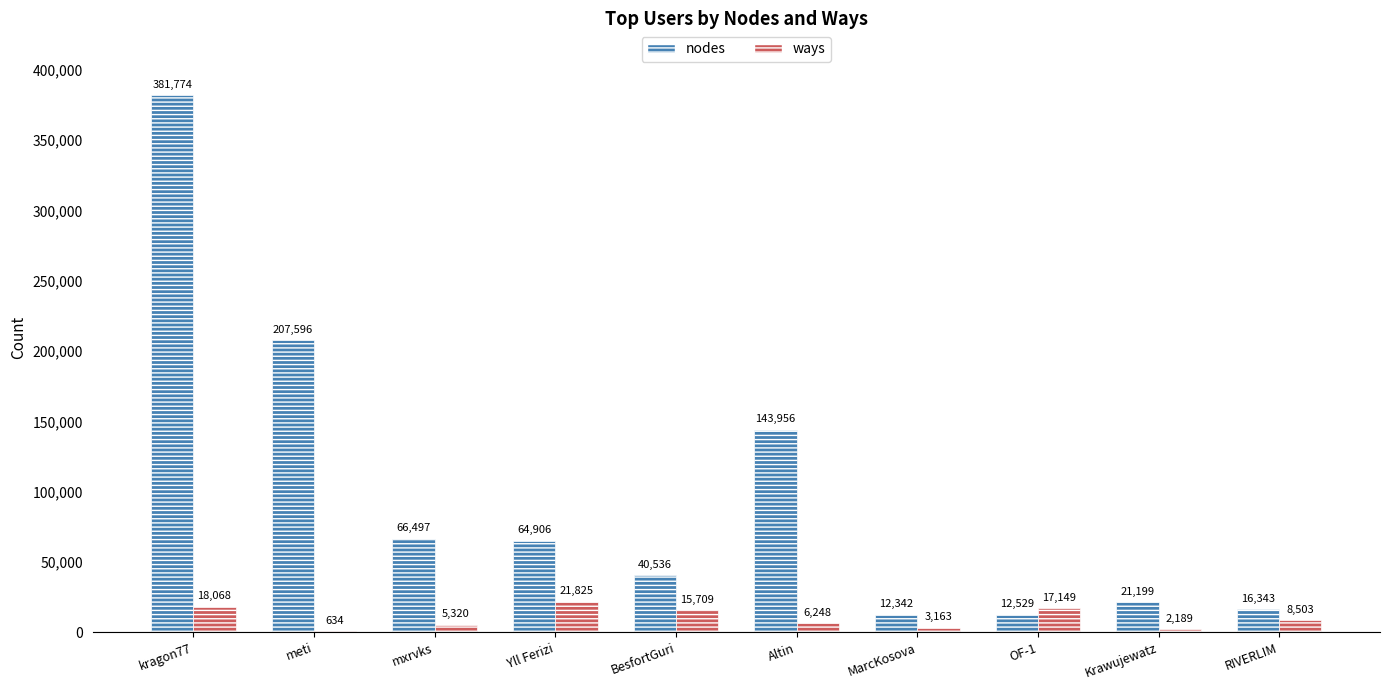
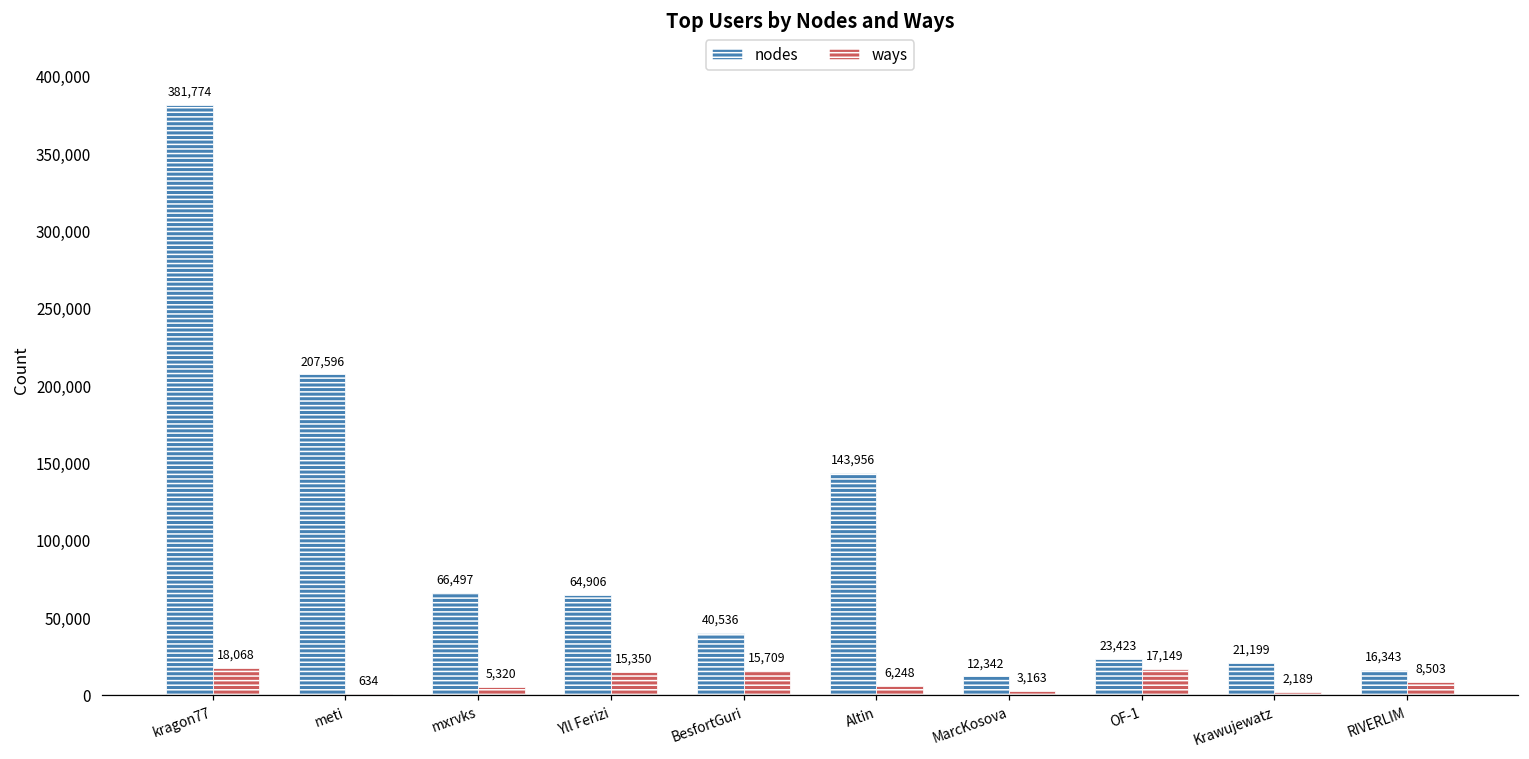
ways, Yll Ferizi: 21,825 -> 15,350
nodes, OF-1: 12,529 -> 23,423
